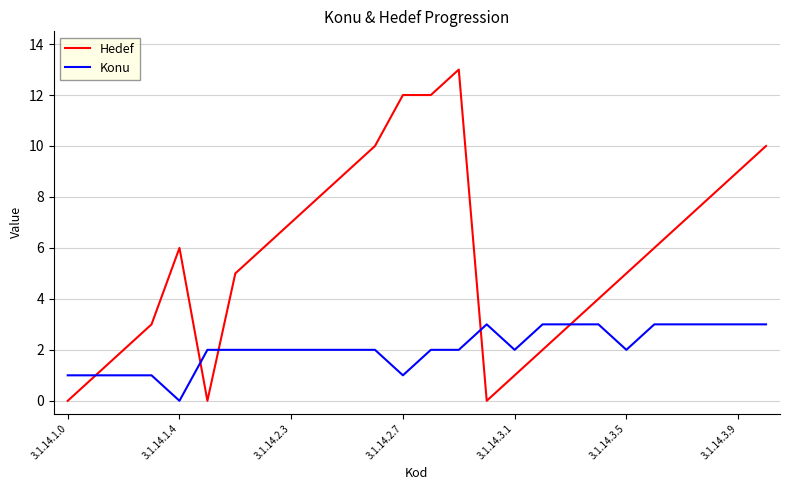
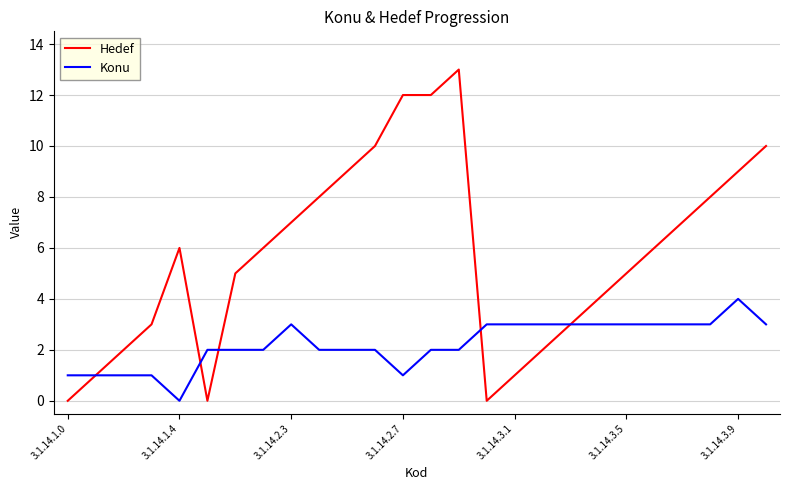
Konu, 3.1.14.2.3: 2 -> 3
Konu, 3.1.14.3.1: 2 -> 3
Konu, 3.1.14.3.5: 2 -> 3
Konu, 3.1.14.3.9: 3 -> 4
